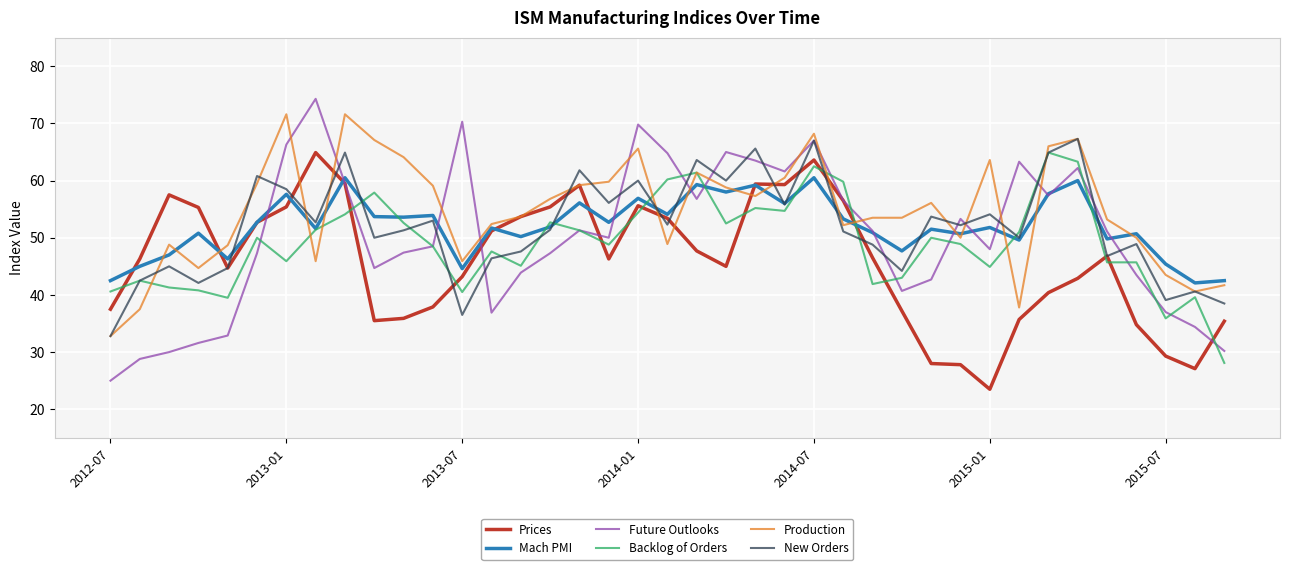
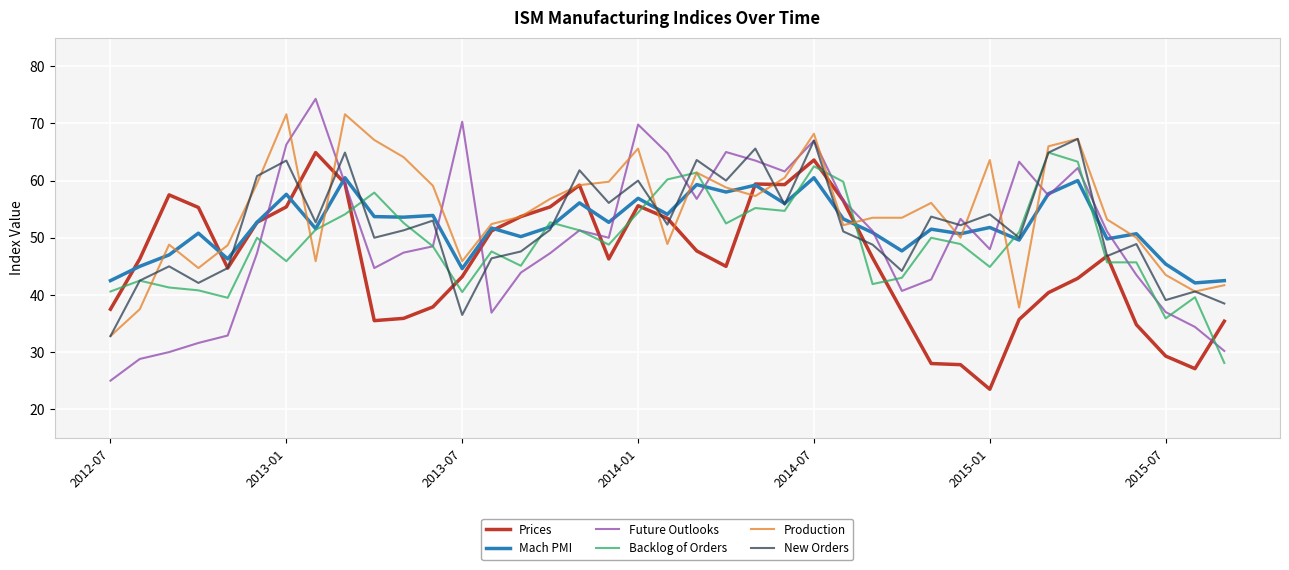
New Orders, 2013-01: 59 -> 64
